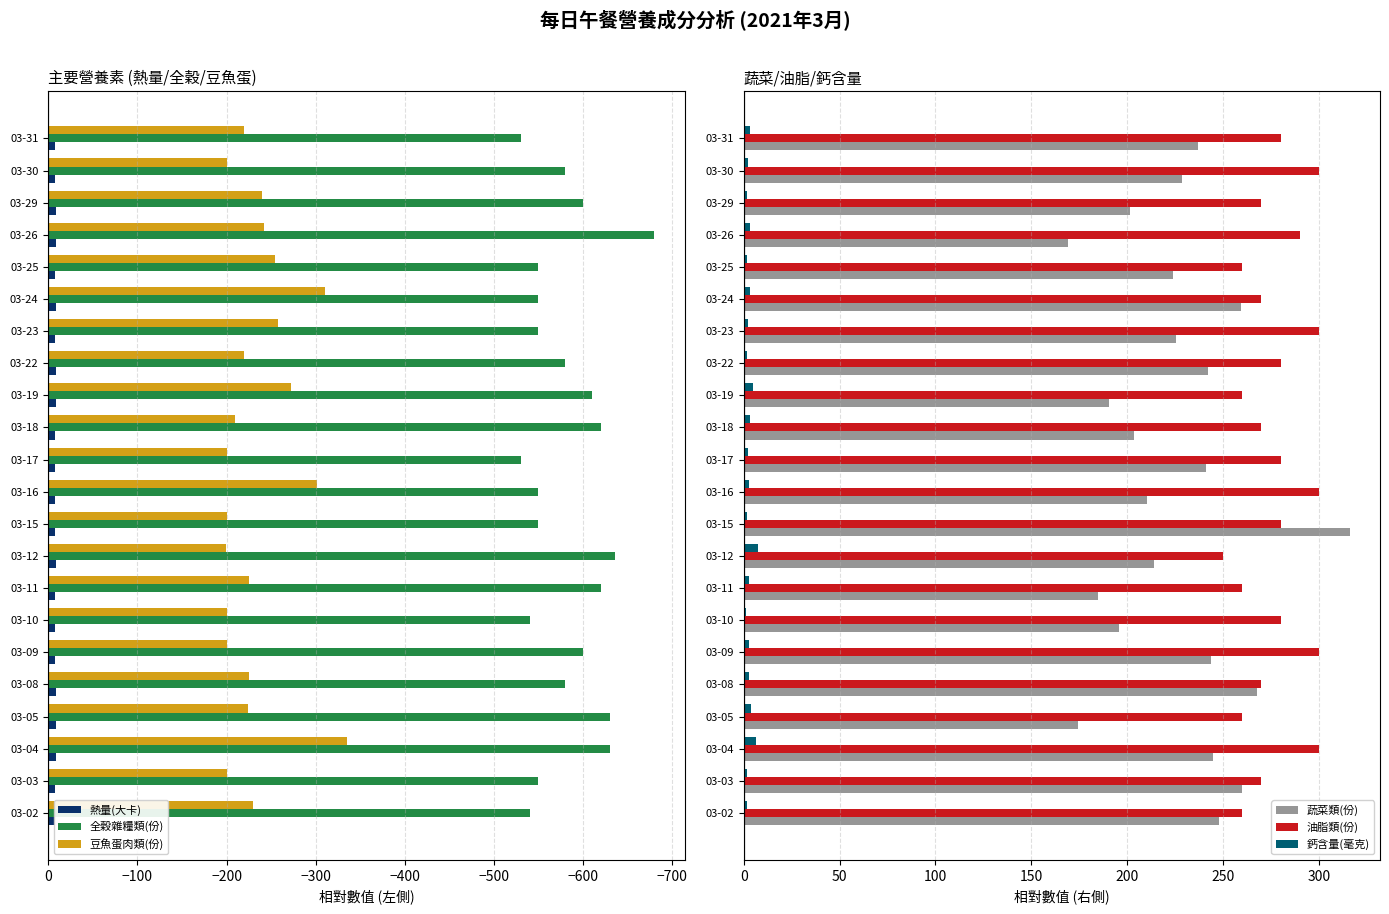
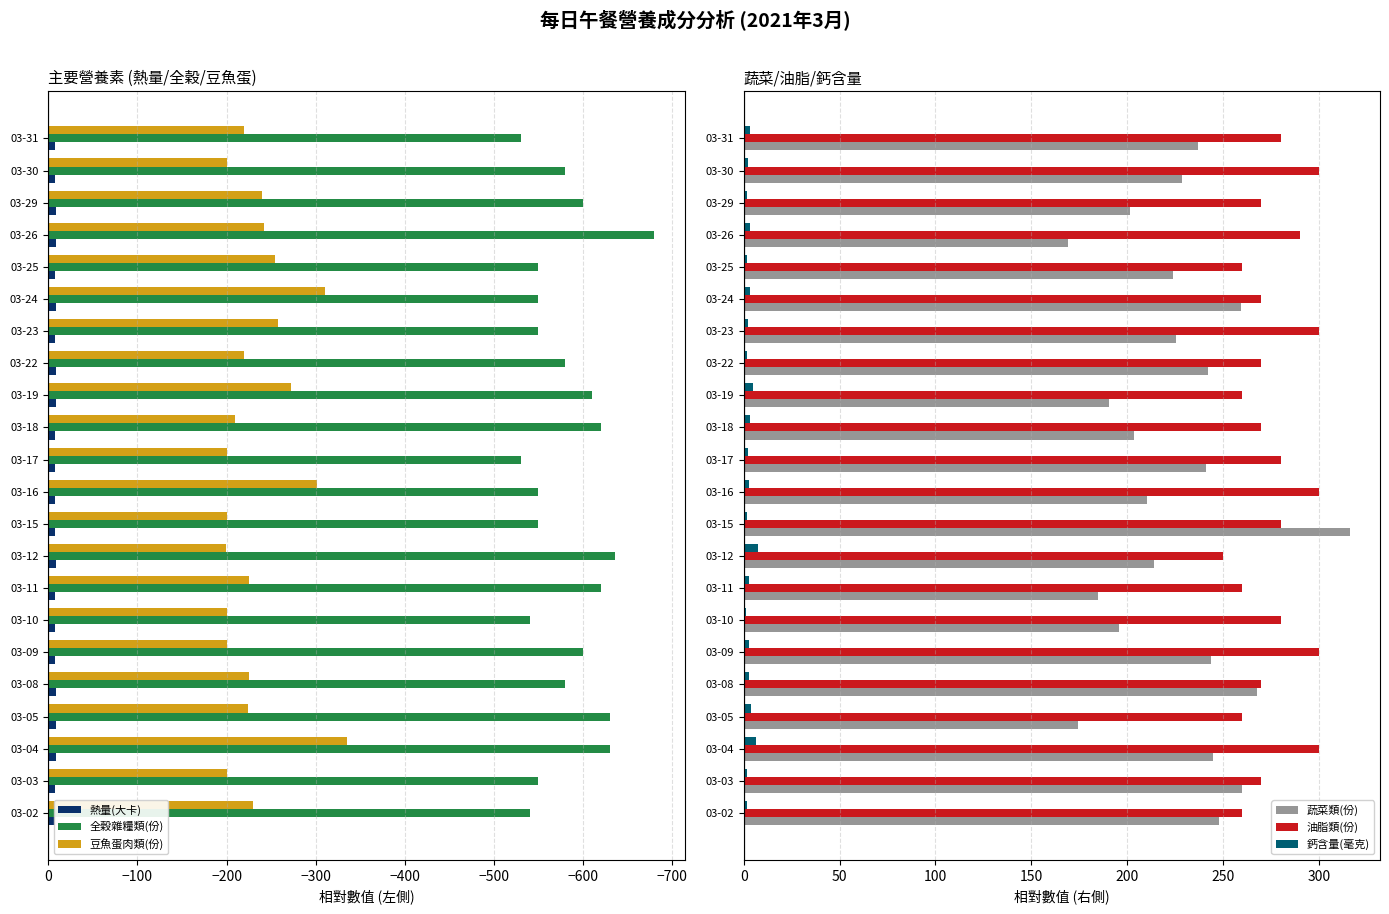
蔬菜/油脂/鈣含量, 油脂類(份), 03-22: 280 -> 270
